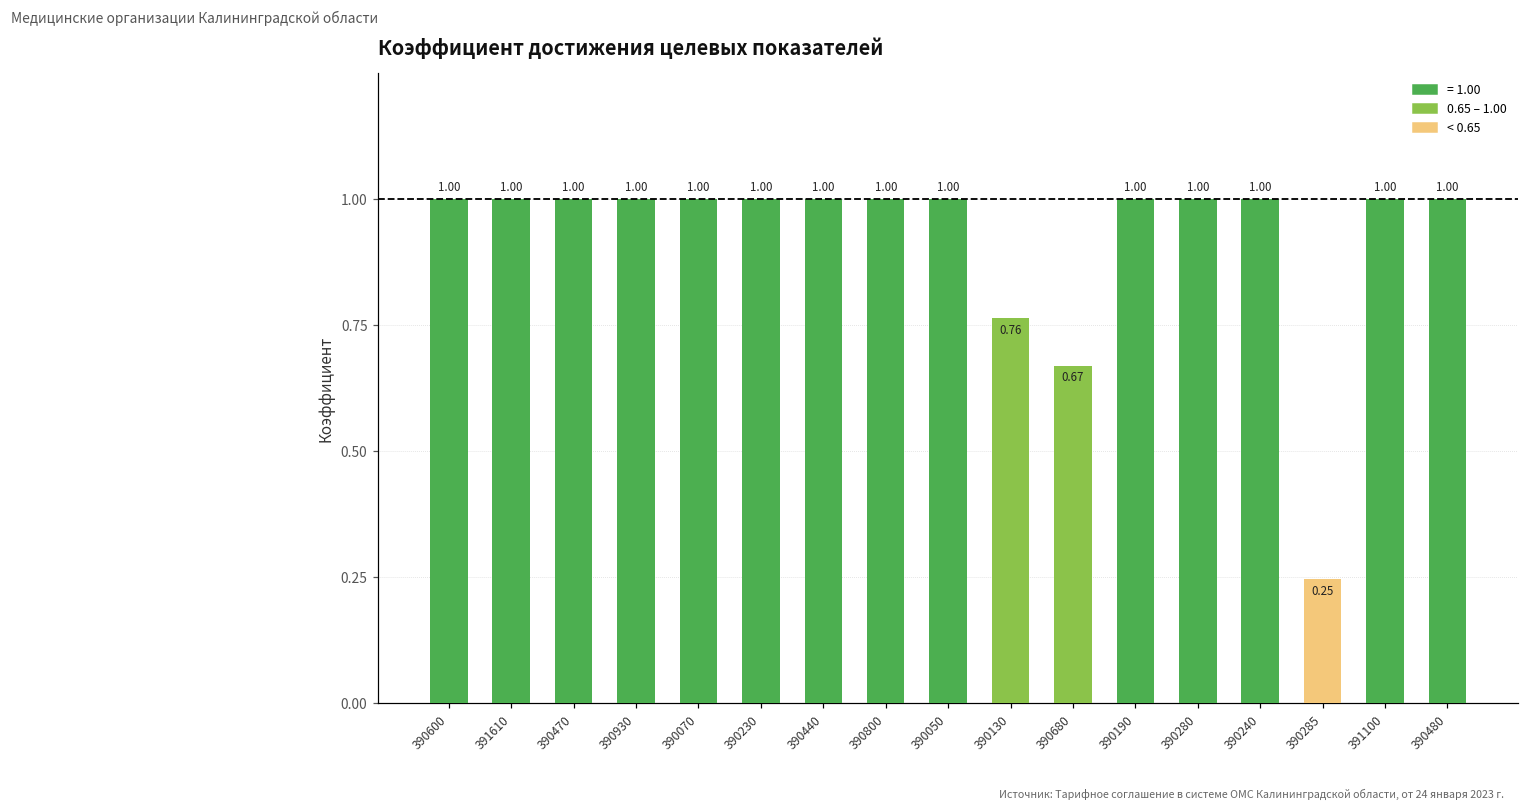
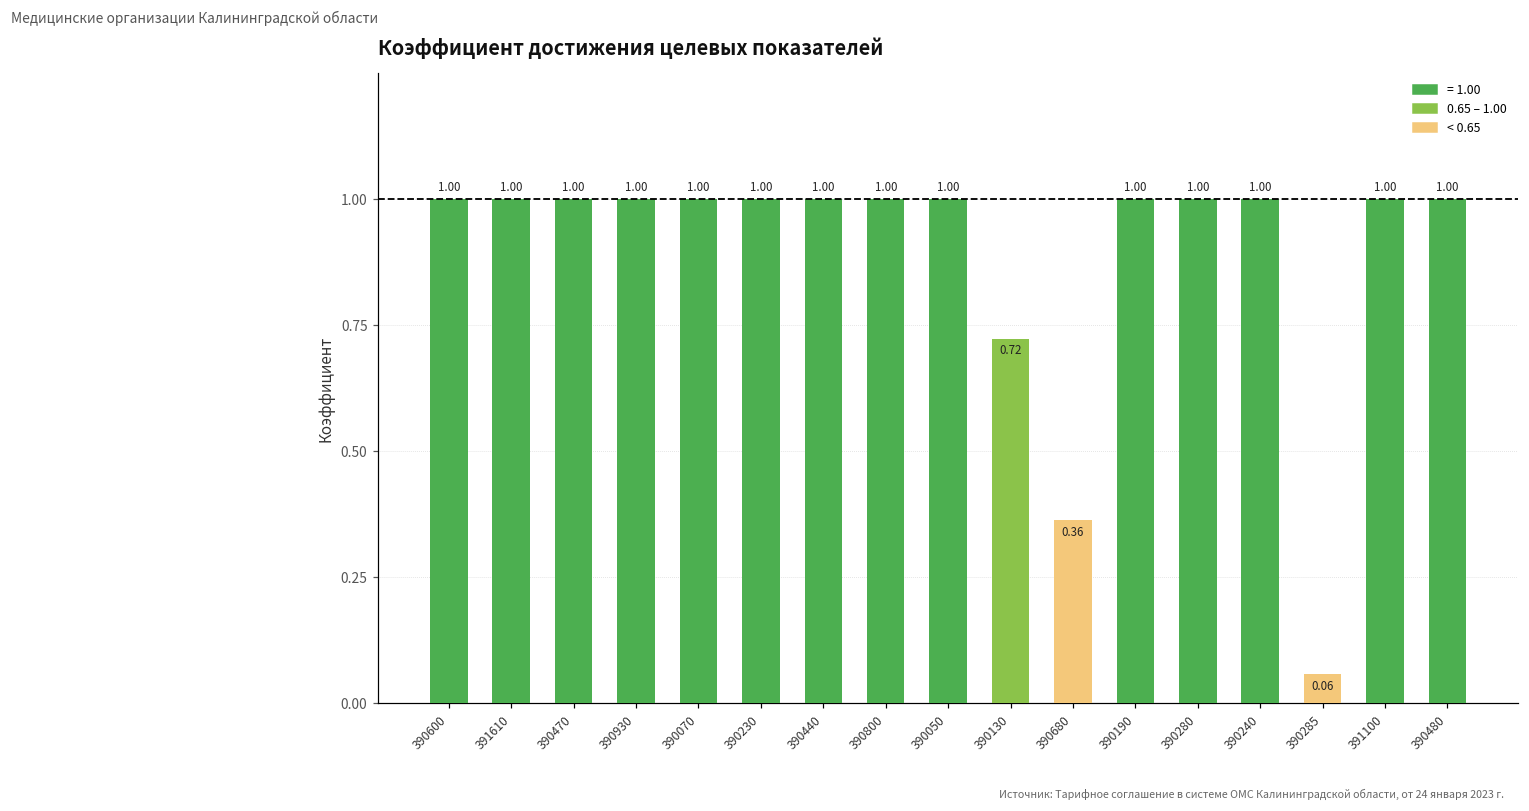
390130: 0.76 -> 0.72
390680: 0.67 -> 0.36
390285: 0.25 -> 0.06
